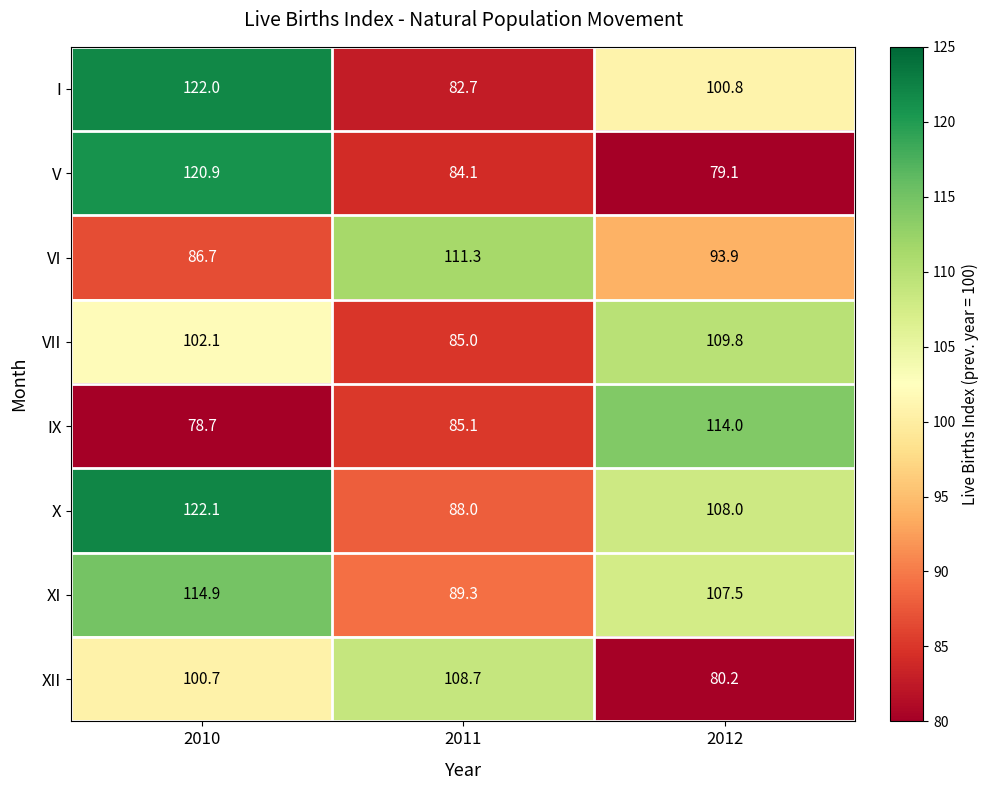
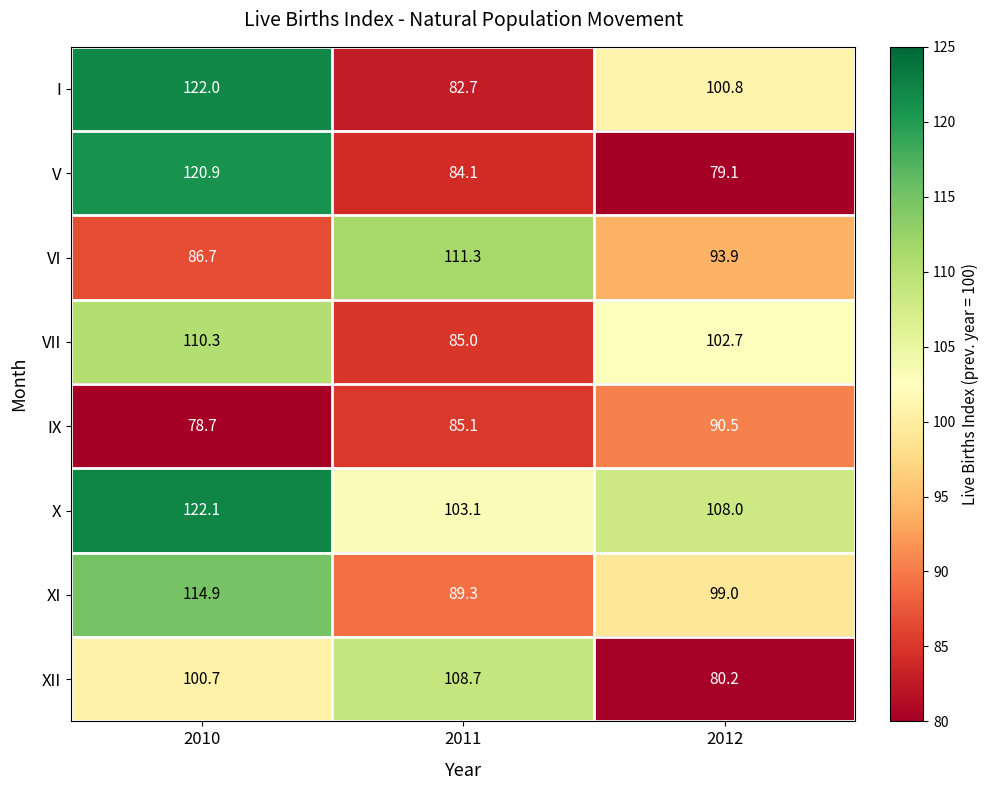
VII, 2010: 102.1 -> 110.3
VII, 2012: 109.8 -> 102.7
IX, 2012: 114.0 -> 90.5
X, 2011: 88.0 -> 103.1
XI, 2012: 107.5 -> 99.0
